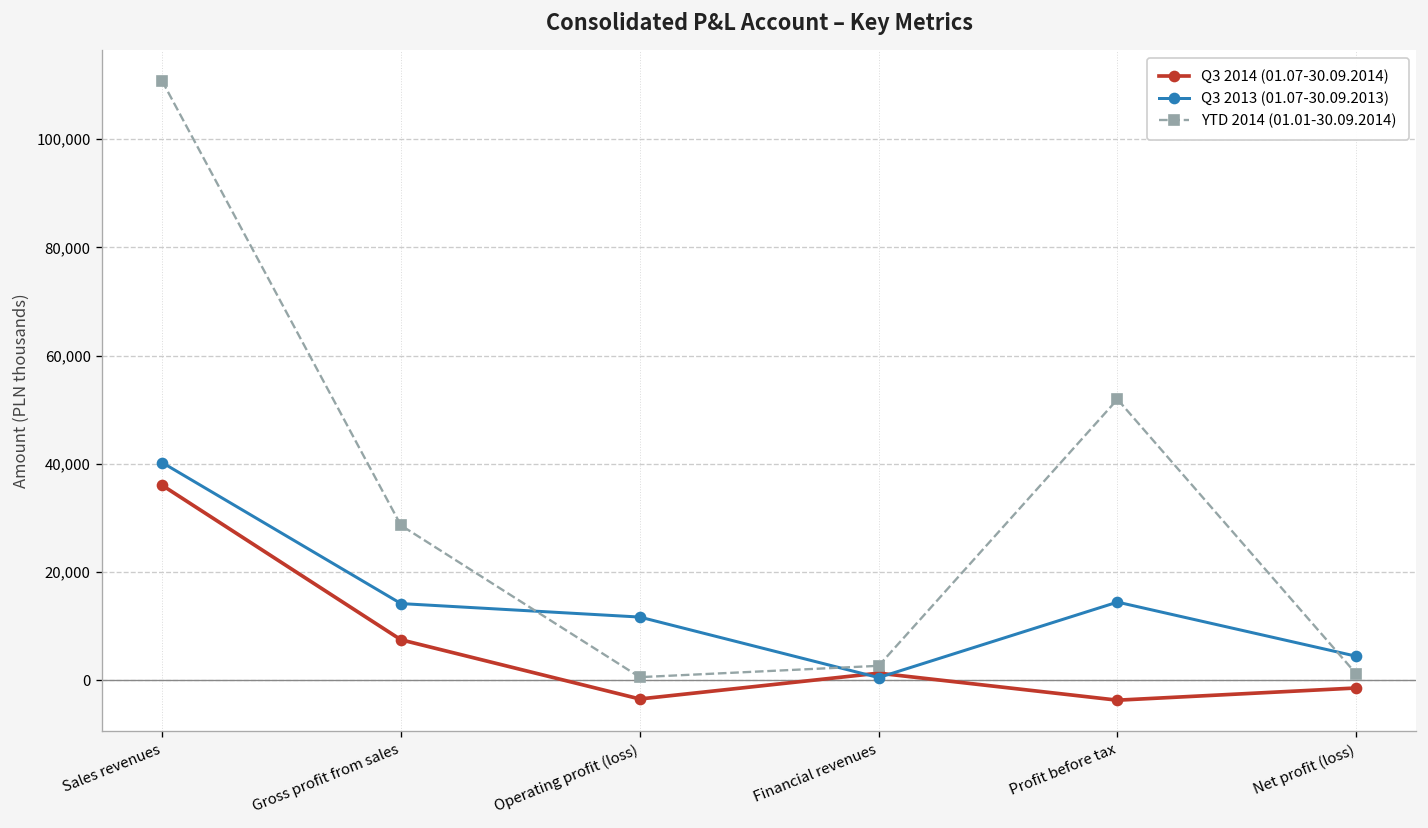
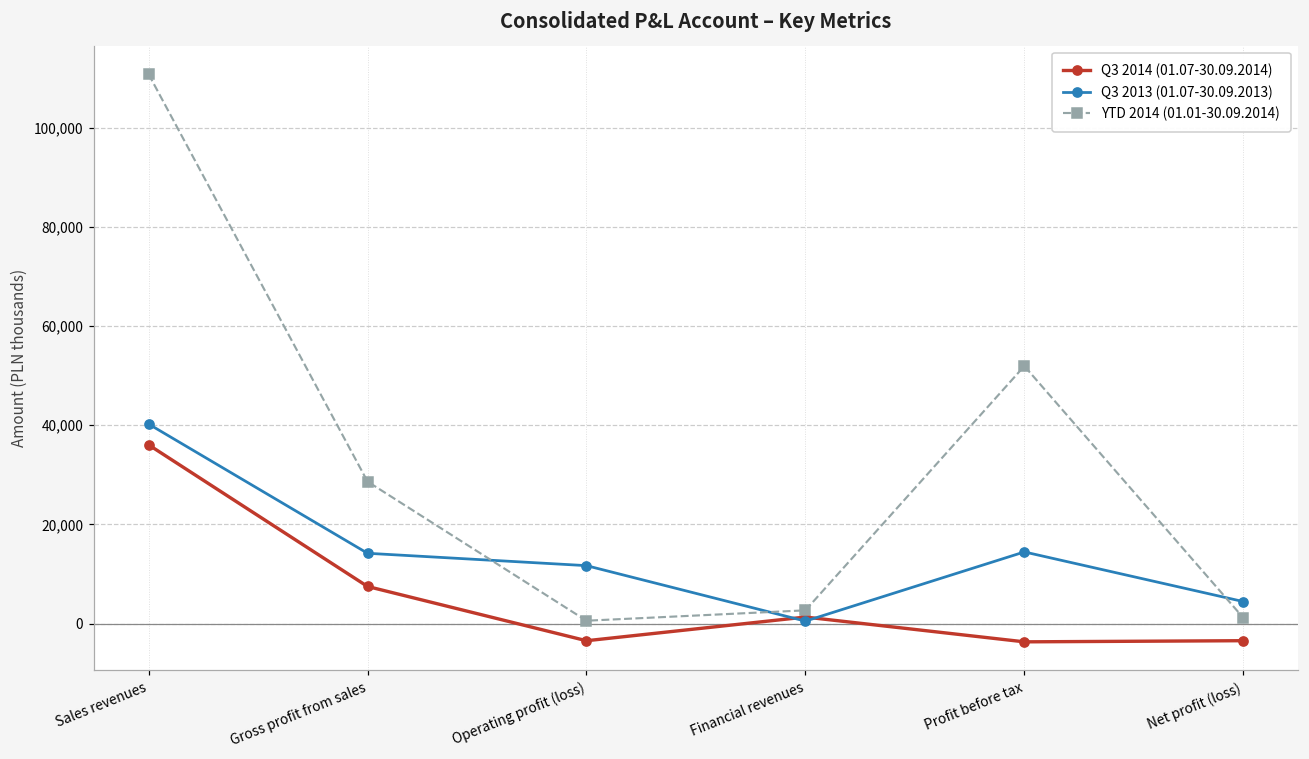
Q3 2014 (01.07-30.09.2014), Net profit (loss): -1,000 -> -3,000
